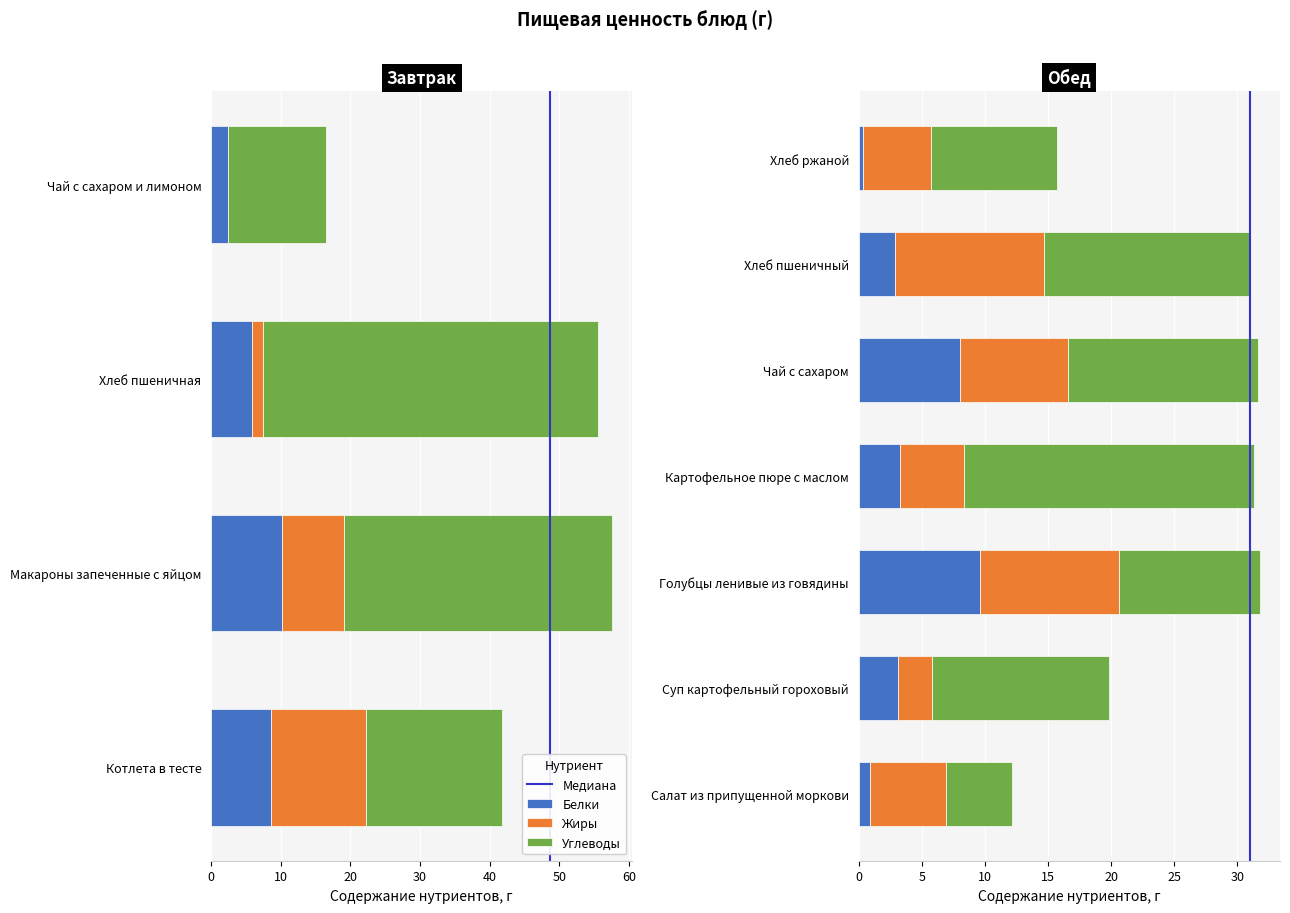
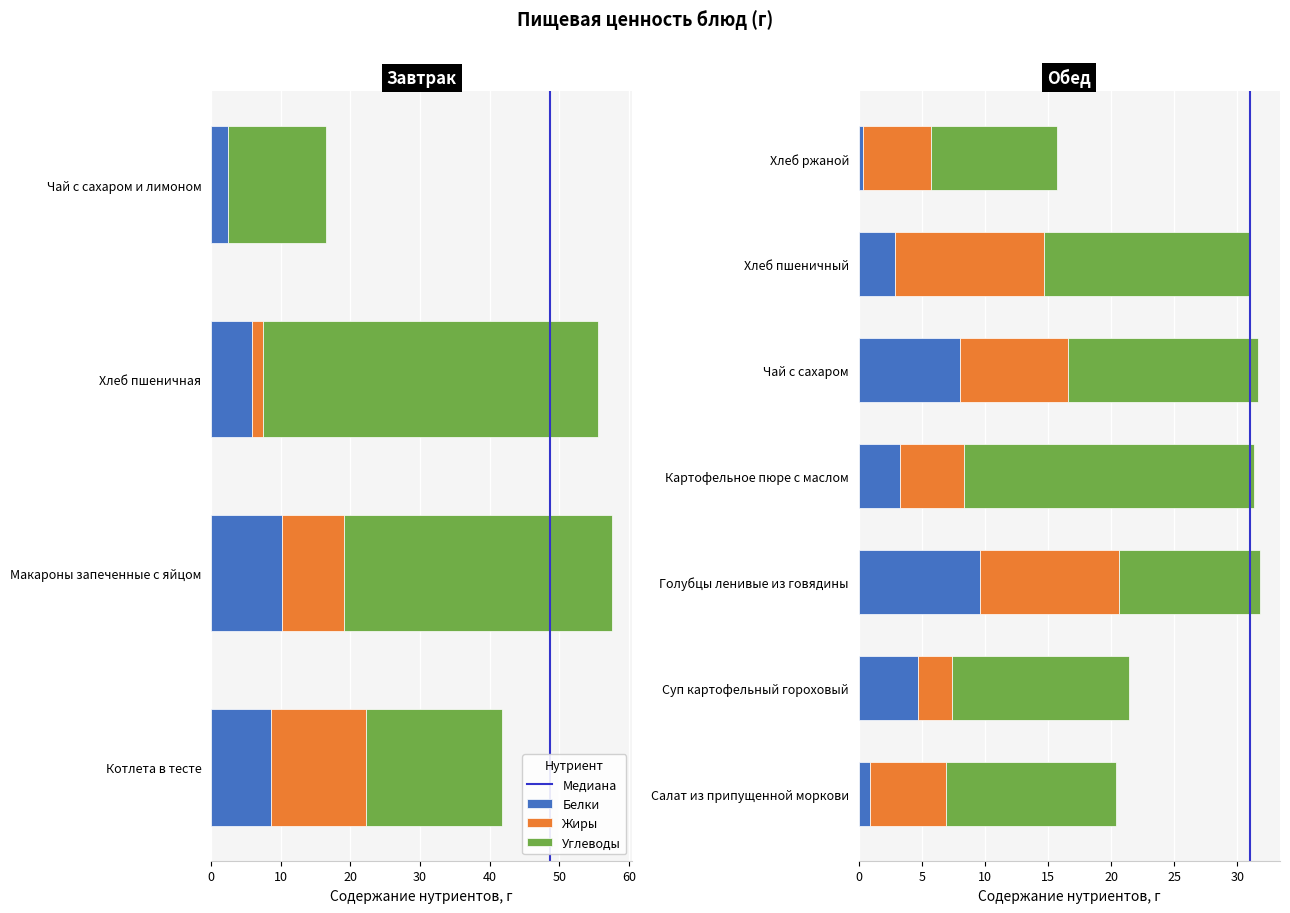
Обед, Белки, Суп картофельный гороховый: 3.1 -> 4.7
Обед, Углеводы, Салат из припущенной моркови: 5.2 -> 13.5
